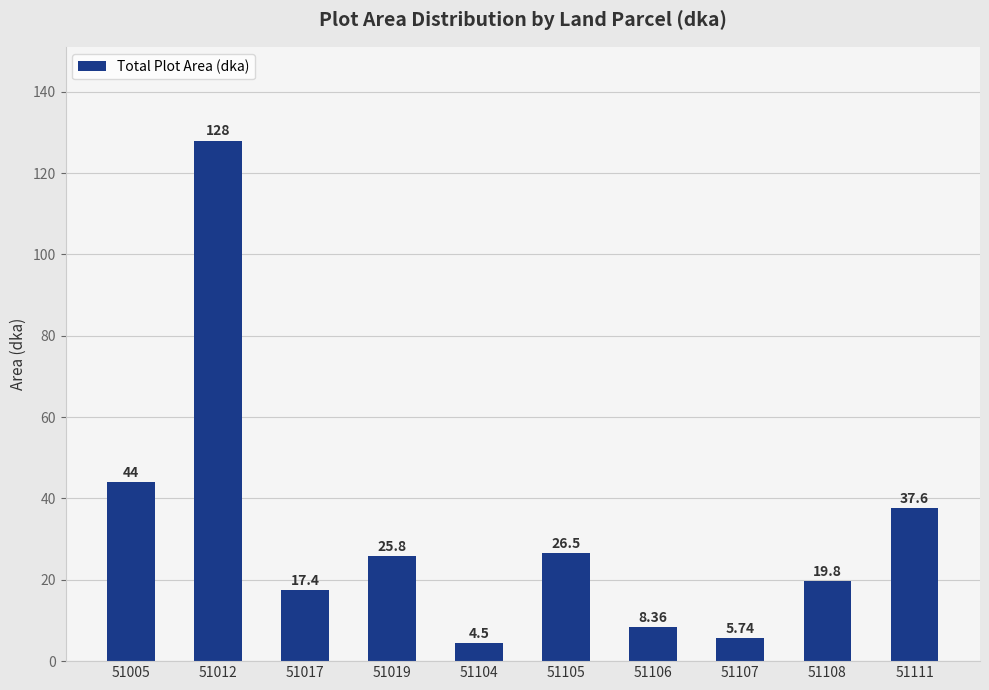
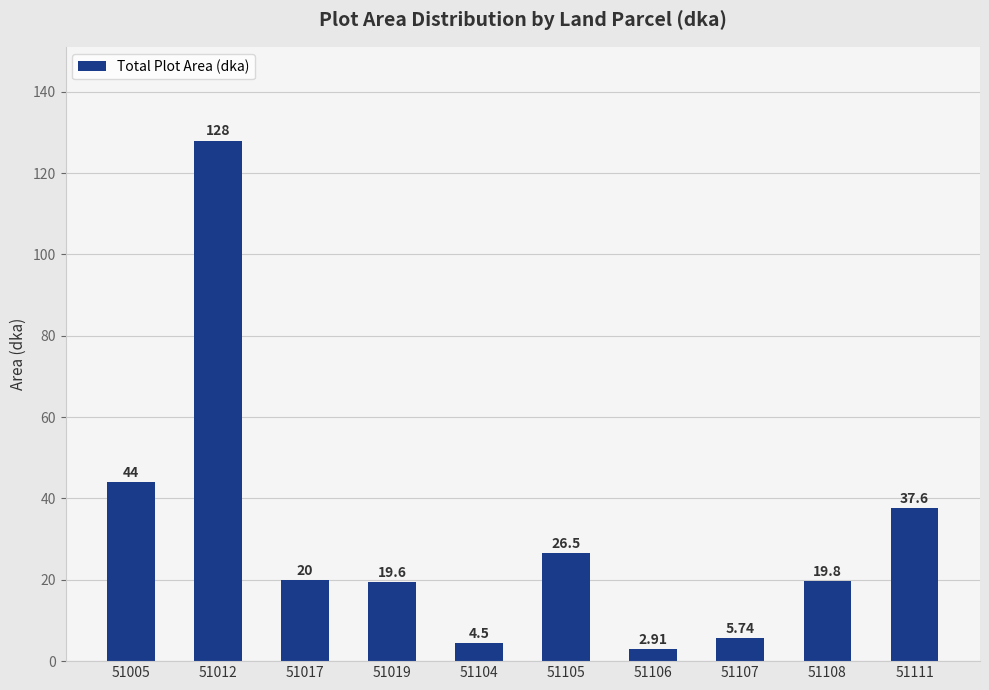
51017: 17.4 -> 20
51019: 25.8 -> 19.6
51106: 8.36 -> 2.91
